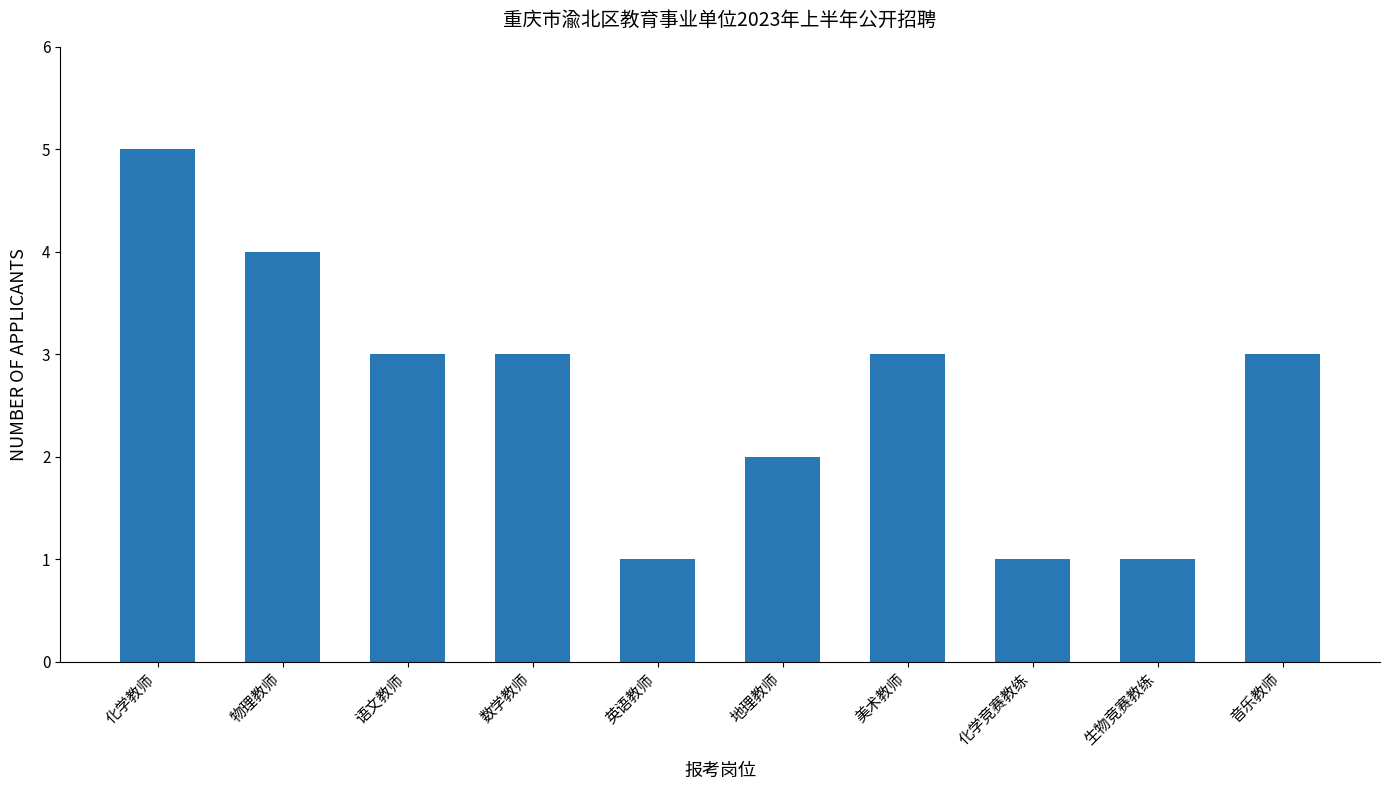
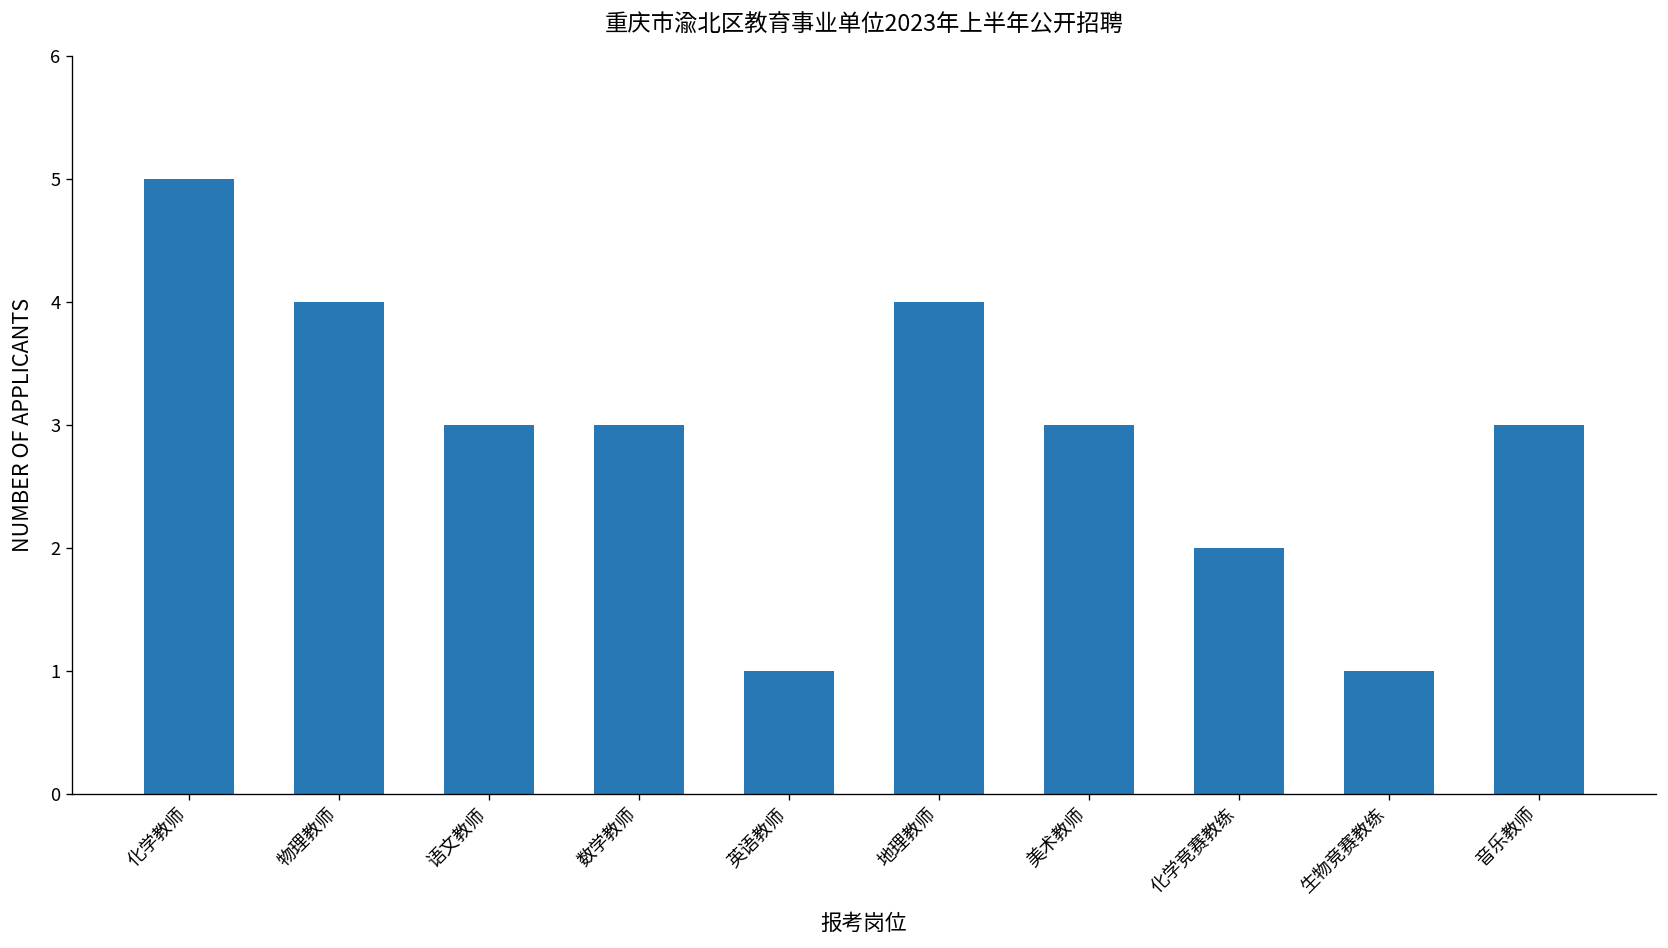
地理教师: 2 -> 4
化学竞赛教练: 1 -> 2
